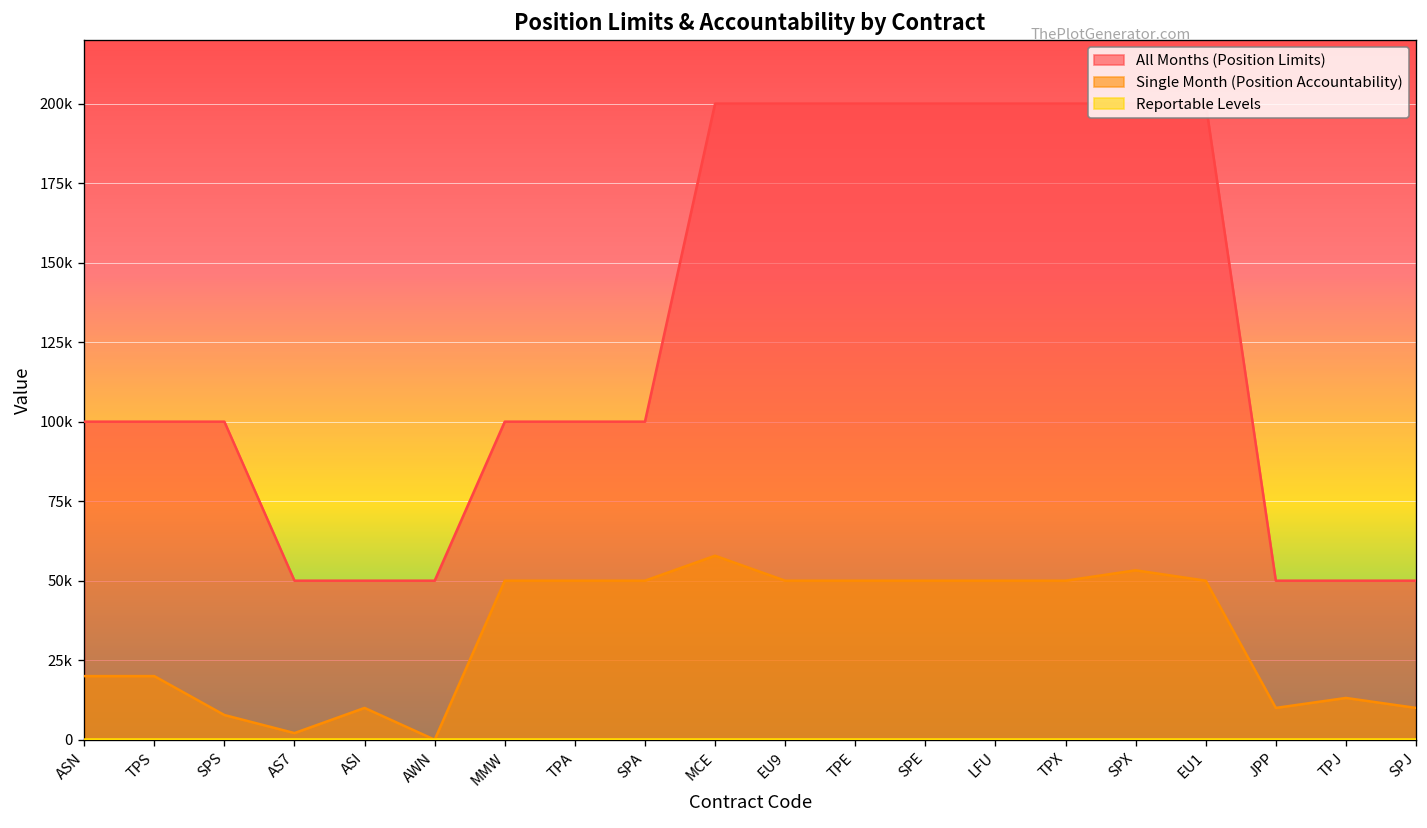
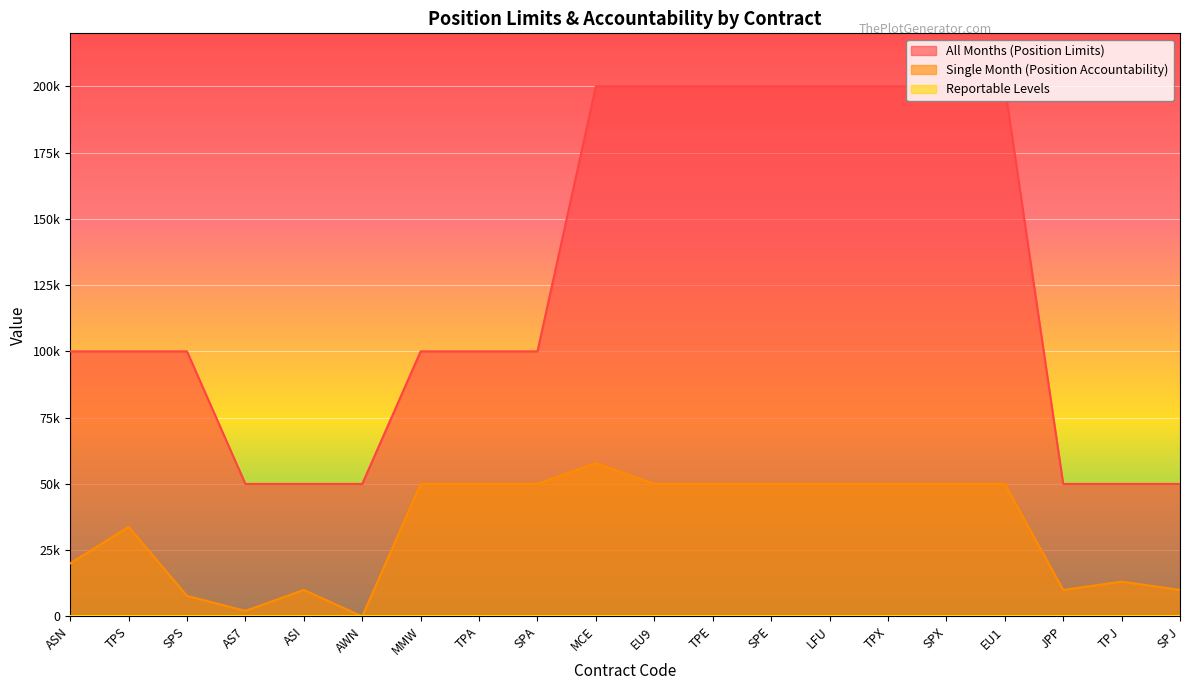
Single Month (Position Accountability), TPS: 20000 -> 34000
Single Month (Position Accountability), SPX: 53000 -> 50000
